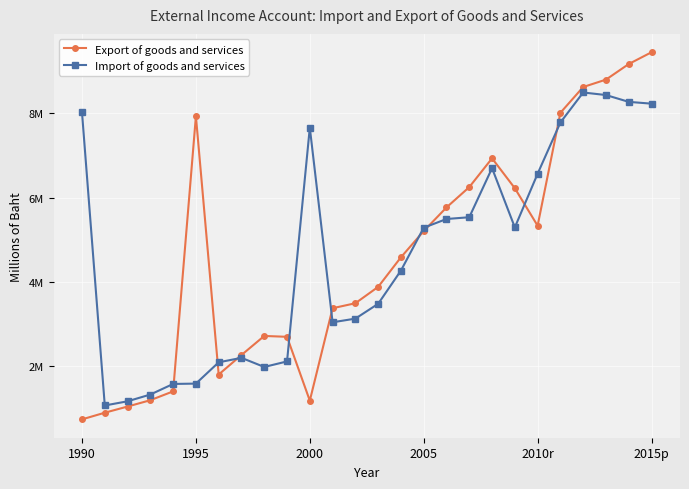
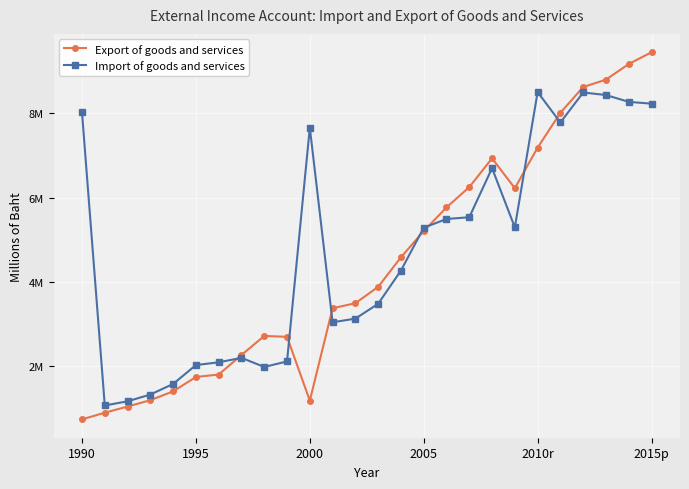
Export of goods and services, 1995: 7900000 -> 1800000
Import of goods and services, 1995: 1600000 -> 2000000
Export of goods and services, 2010r: 5300000 -> 7200000
Import of goods and services, 2010r: 6600000 -> 8500000
